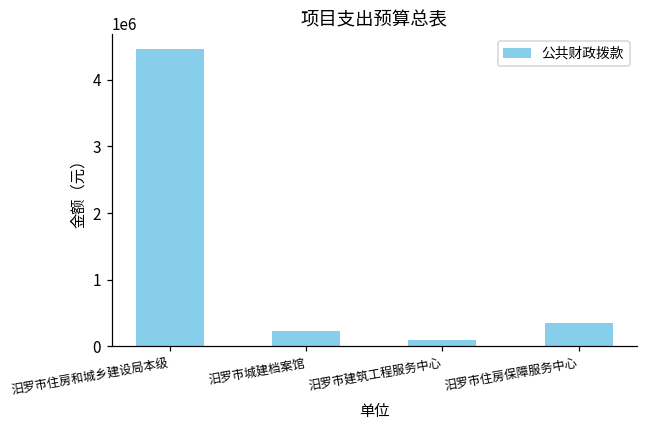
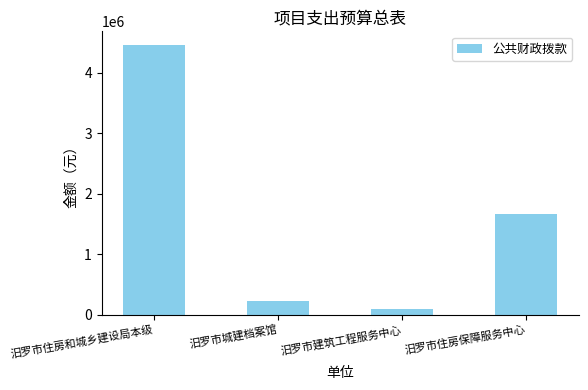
汨罗市住房保障服务中心: 400000 -> 1700000
